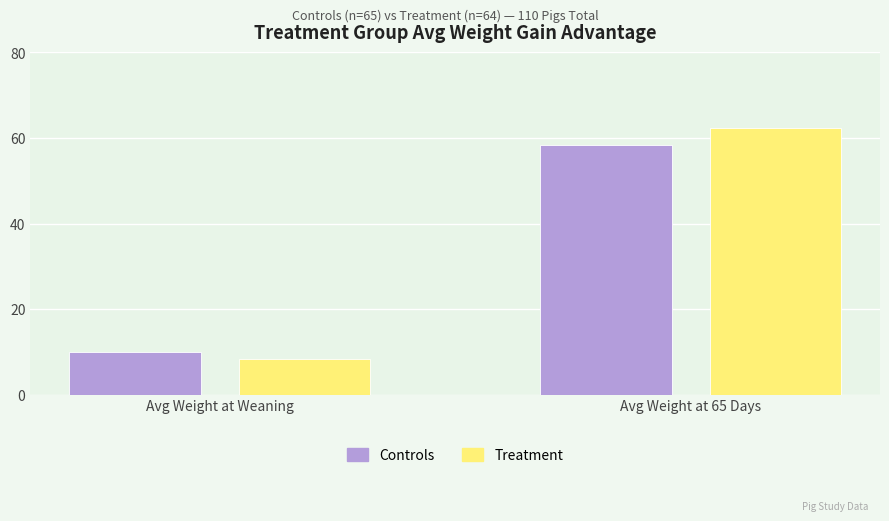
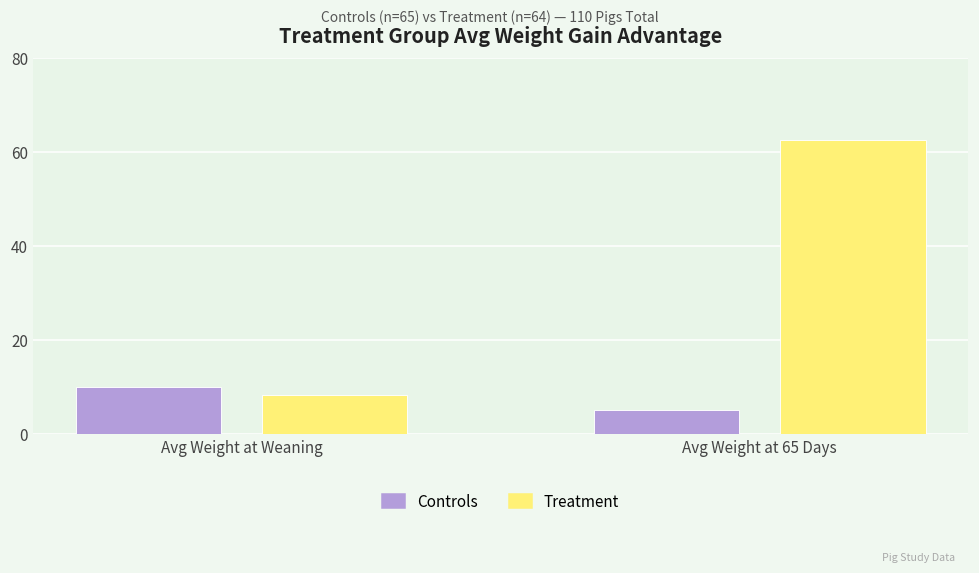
Controls, Avg Weight at 65 Days: 58 -> 5
